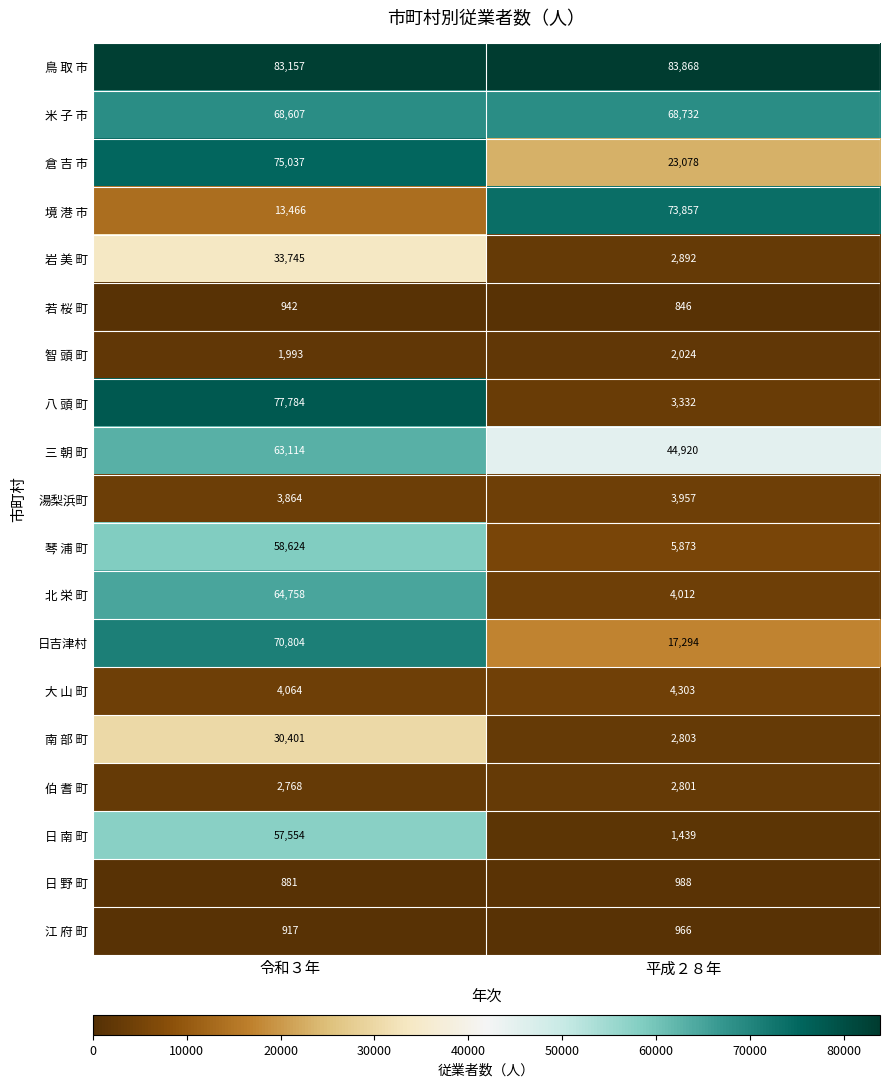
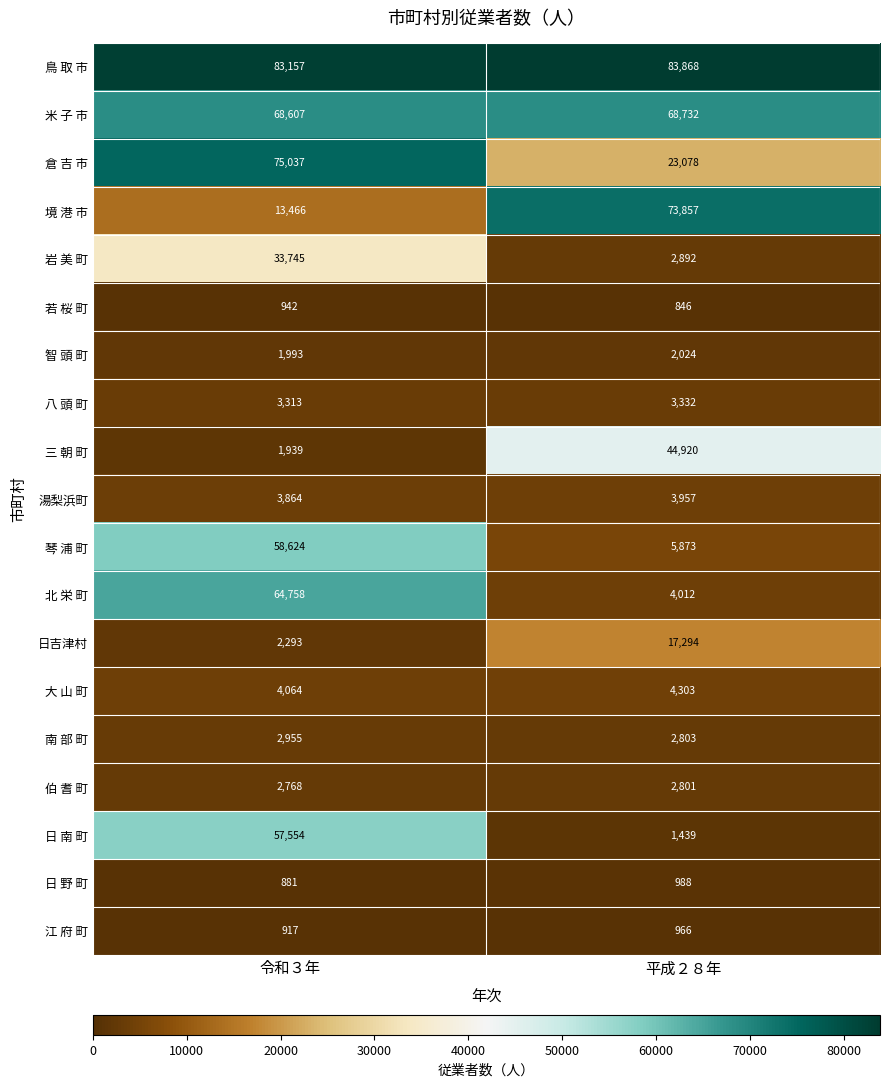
八 頭 町, 令和３年: 77,784 -> 3,313
三 朝 町, 令和３年: 63,114 -> 1,939
日吉津村, 令和３年: 70,804 -> 2,293
南 部 町, 令和３年: 30,401 -> 2,955
